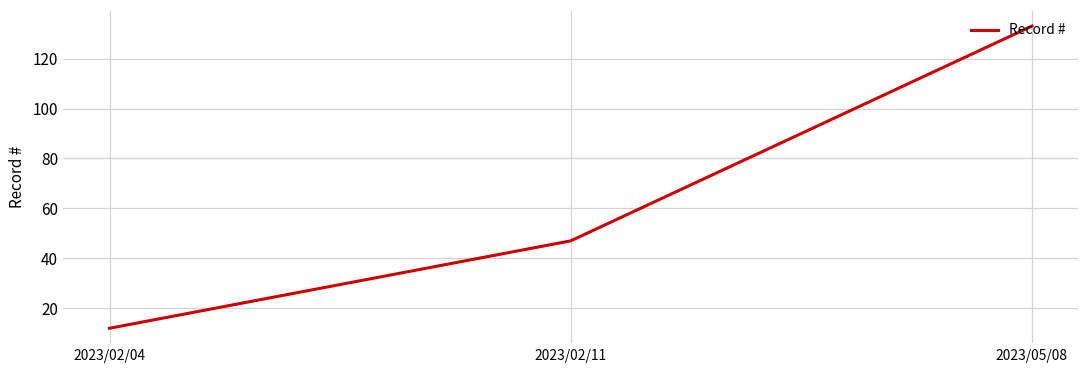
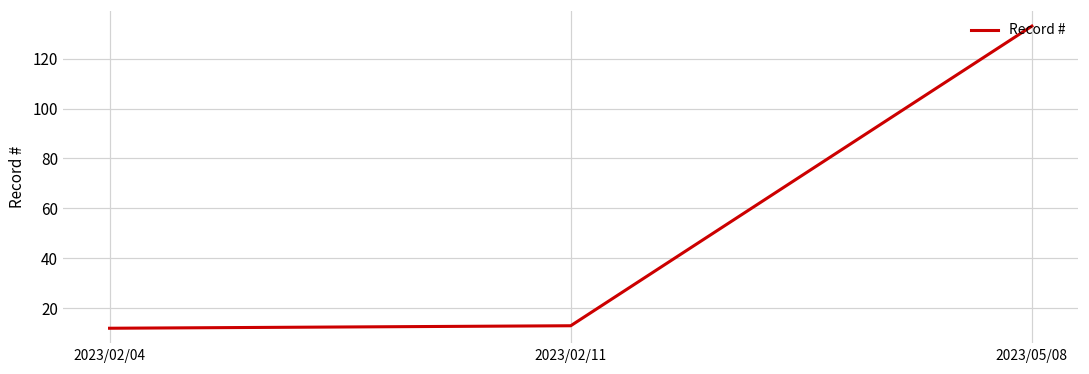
2023/02/11: 47 -> 13
